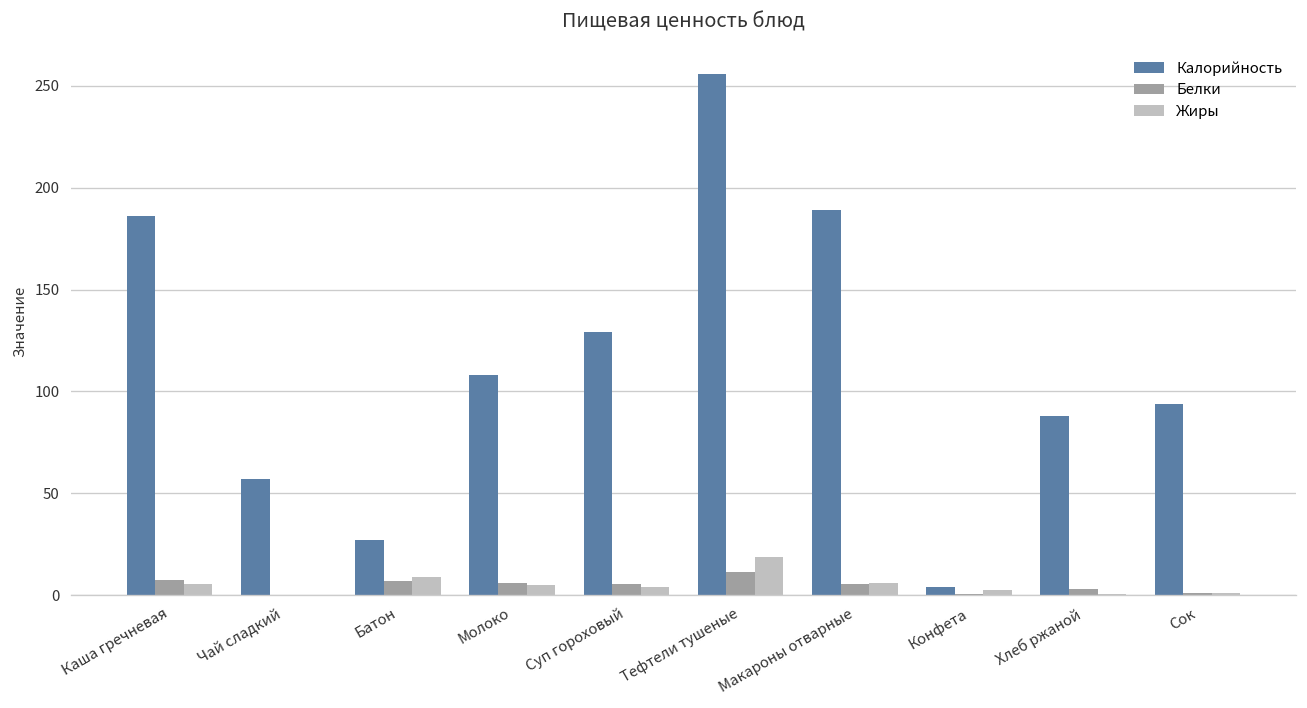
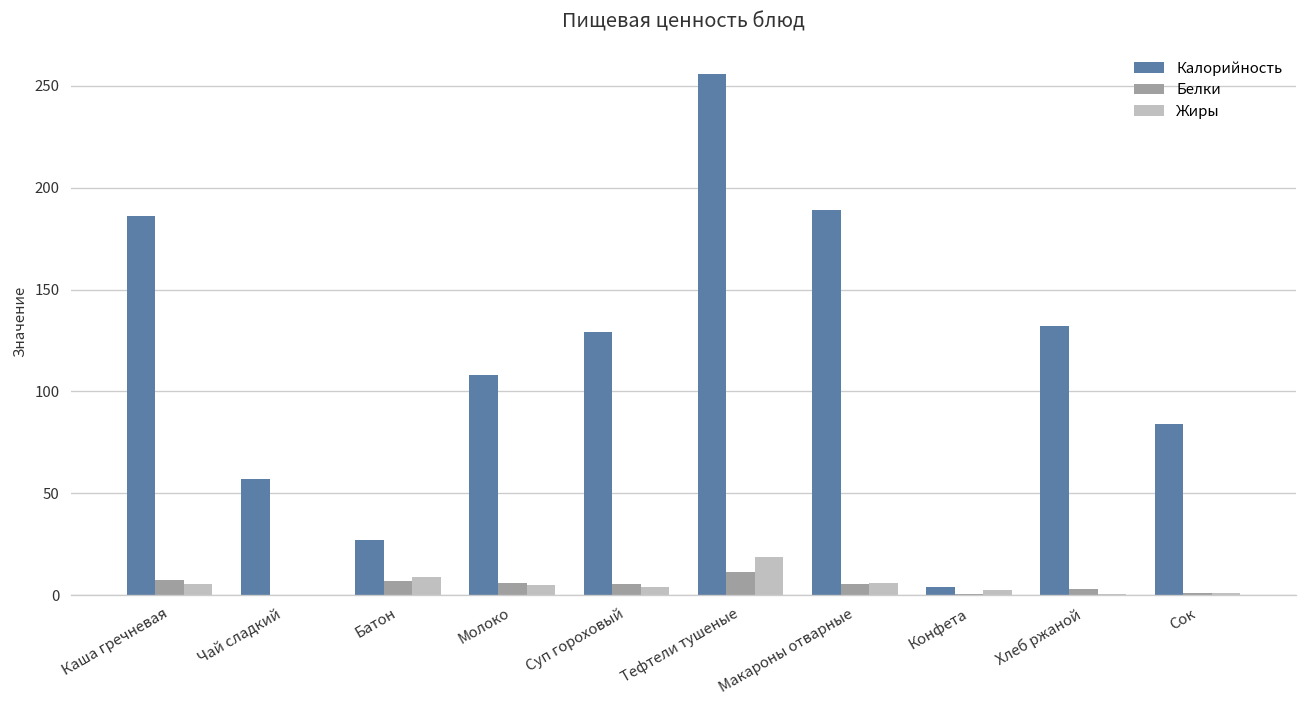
Калорийность, Хлеб ржаной: 88 -> 132
Калорийность, Сок: 94 -> 84
